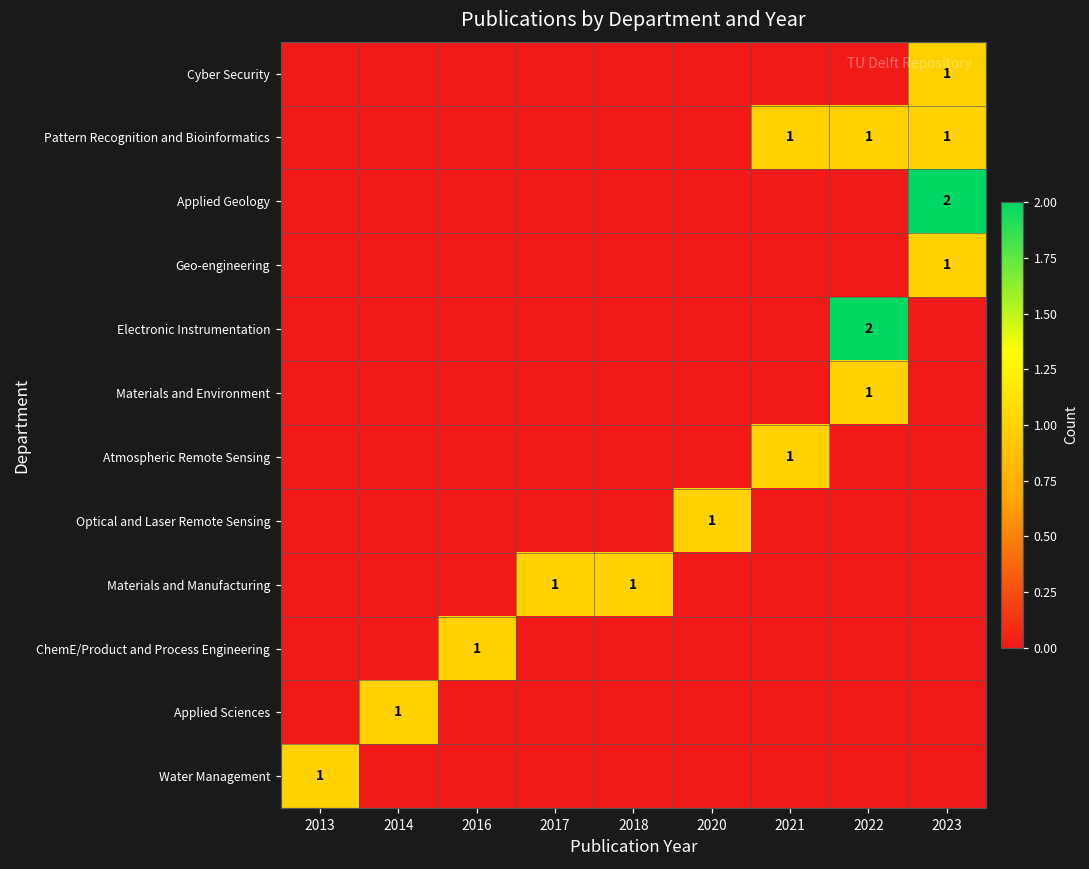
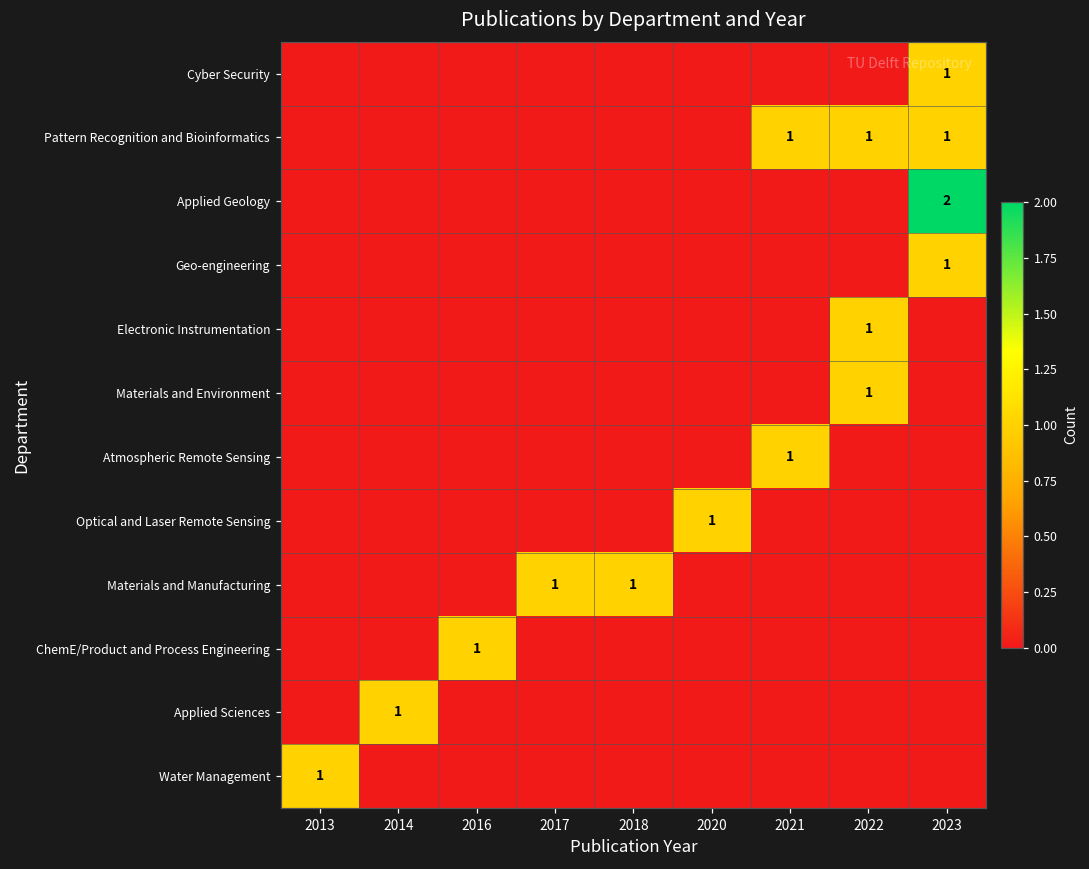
Electronic Instrumentation, 2022: 2 -> 1
